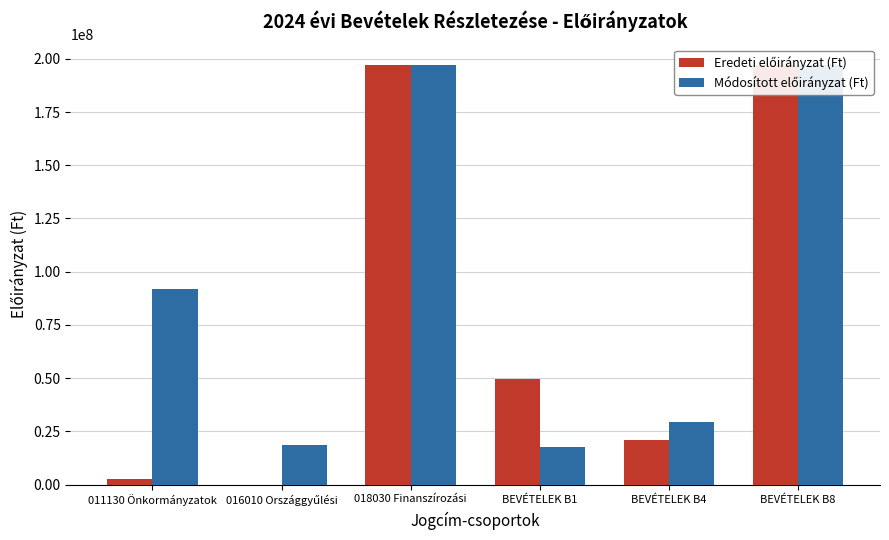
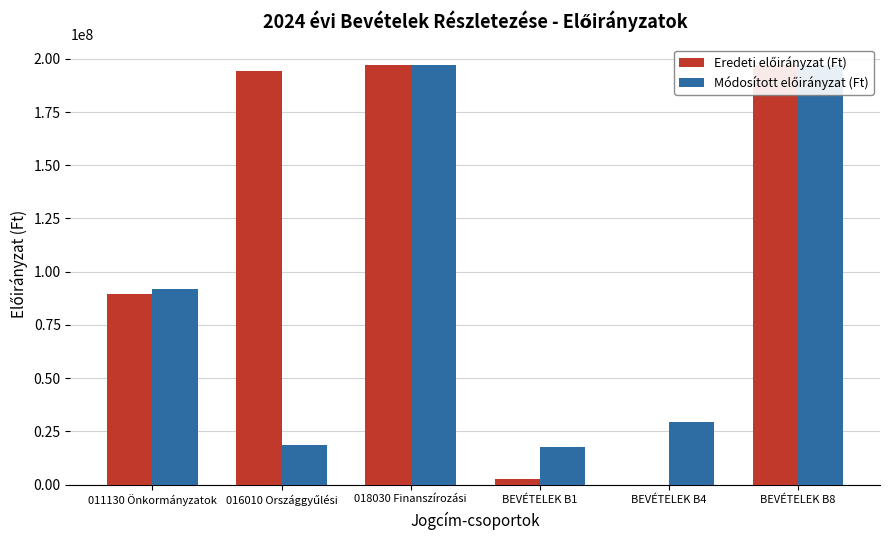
Eredeti előirányzat (Ft), 011130 Önkormányzatok: 3000000 -> 89000000
Eredeti előirányzat (Ft), 016010 Országgyűlési: 0 -> 194000000
Eredeti előirányzat (Ft), BEVÉTELEK B1: 49000000 -> 3000000
Eredeti előirányzat (Ft), BEVÉTELEK B4: 21000000 -> 0
